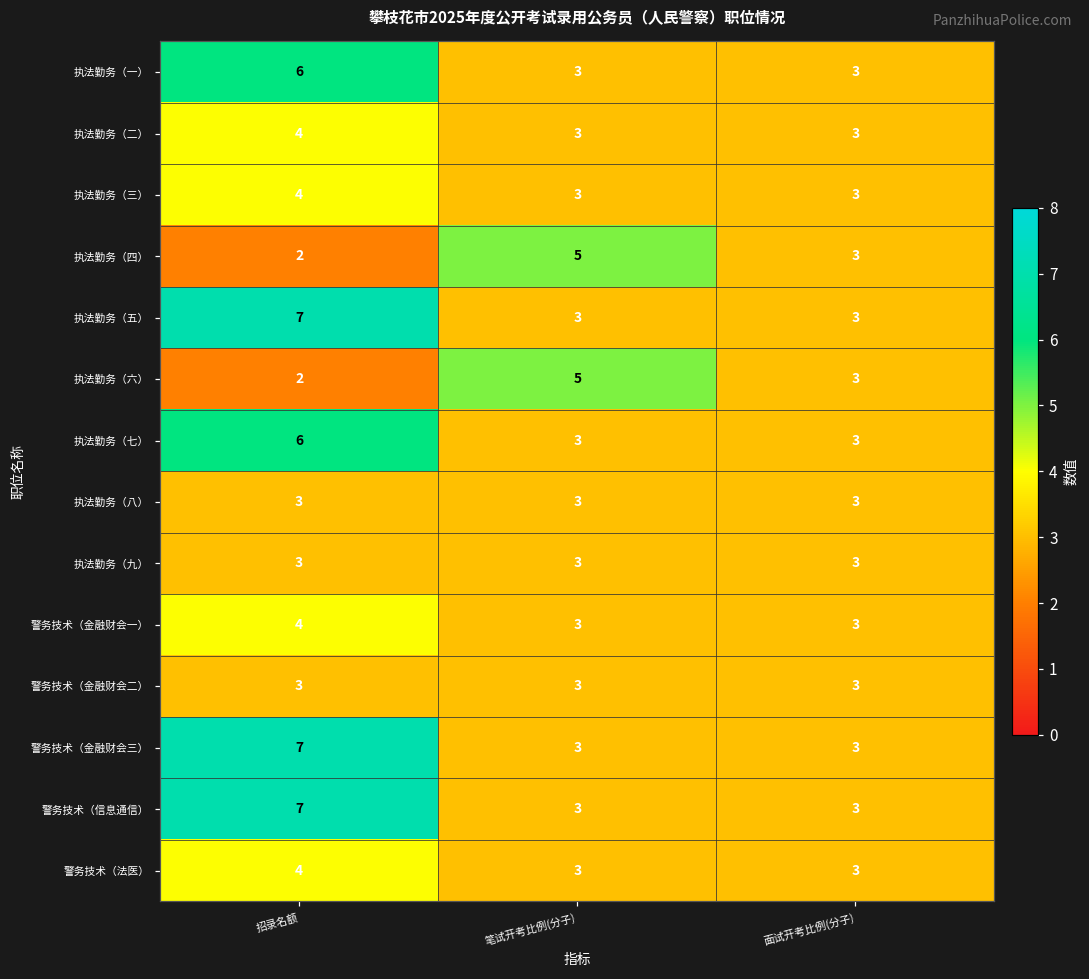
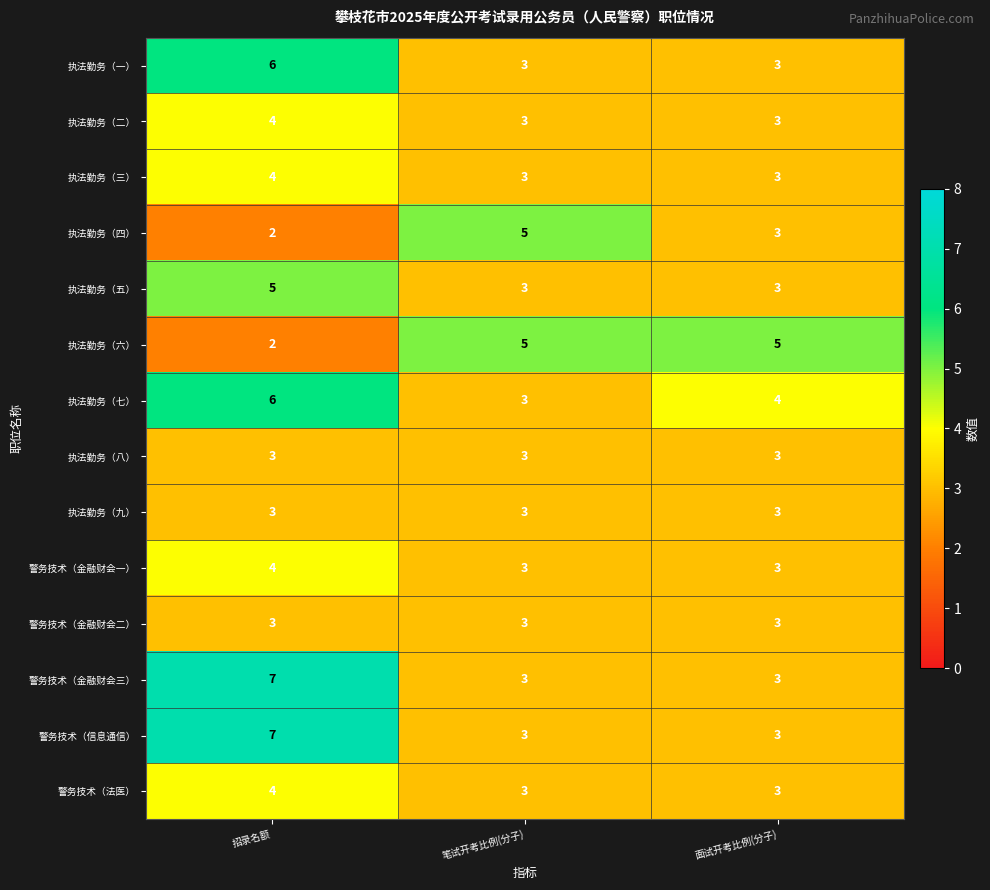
执法勤务（五）, 招录名额: 7 -> 5
执法勤务（六）, 面试开考比例(分子): 3 -> 5
执法勤务（七）, 面试开考比例(分子): 3 -> 4
